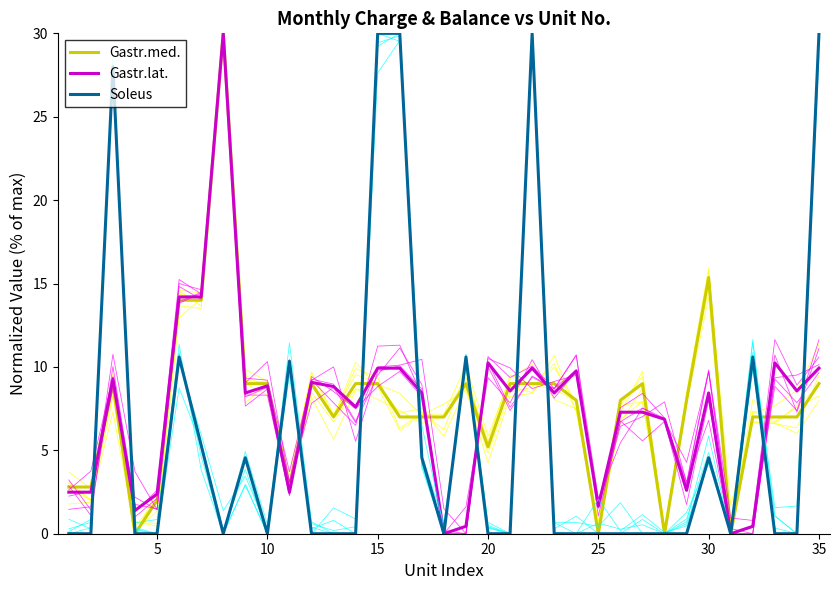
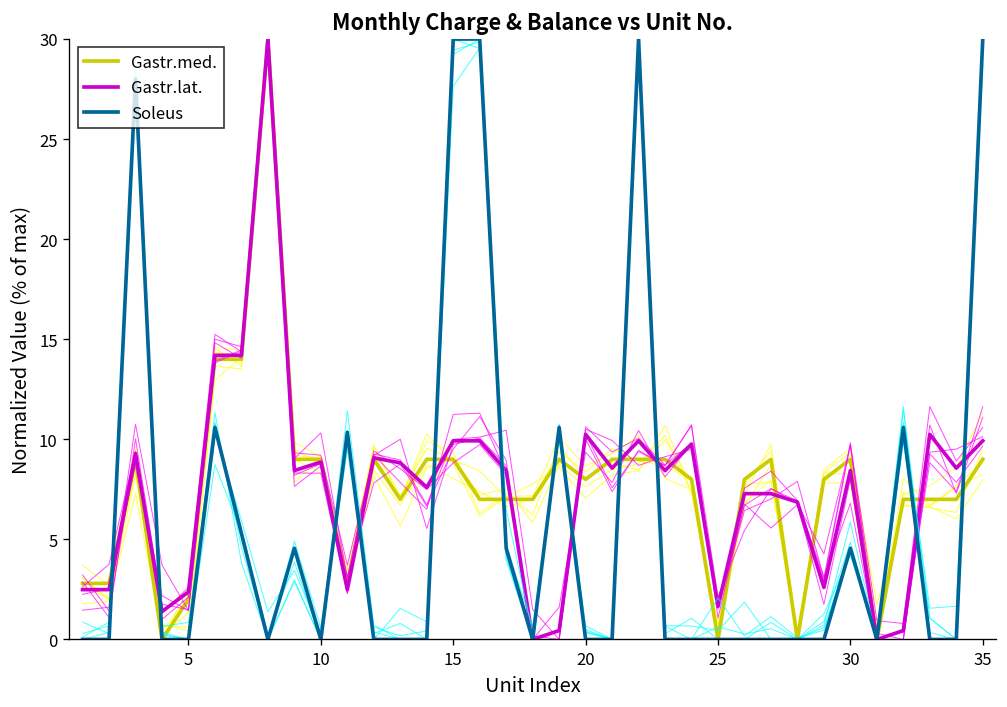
Gastr.med., 20: 5.2 -> 8.0
Gastr.med., 30: 15.4 -> 9.0
